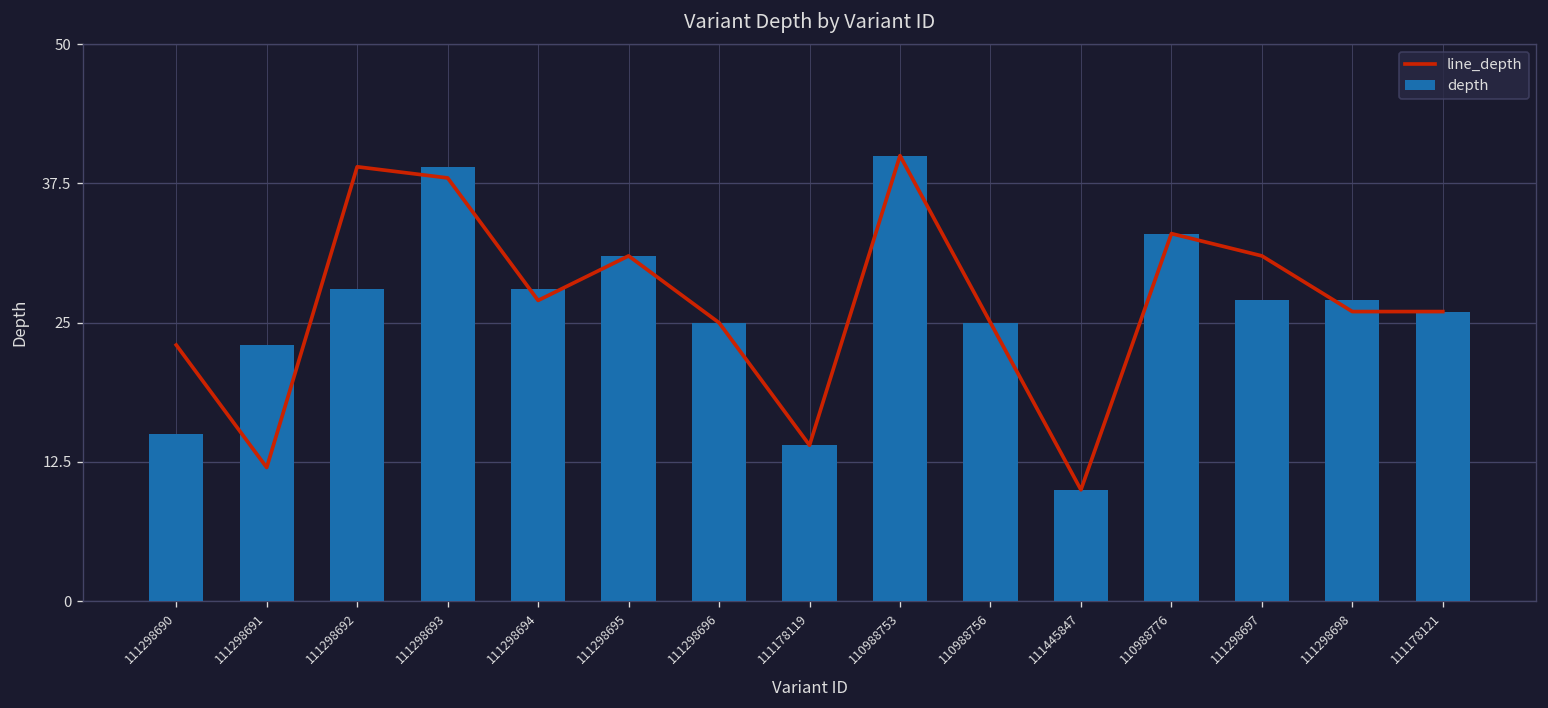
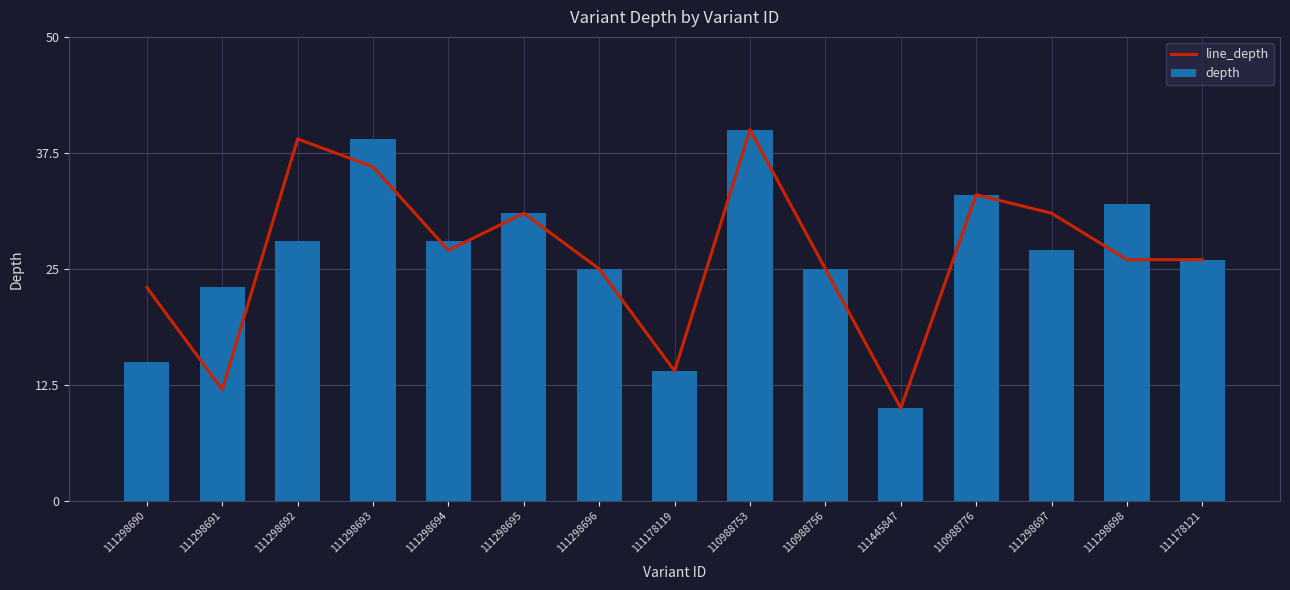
line_depth, 111298693: 38 -> 36
depth, 111298698: 27 -> 32
